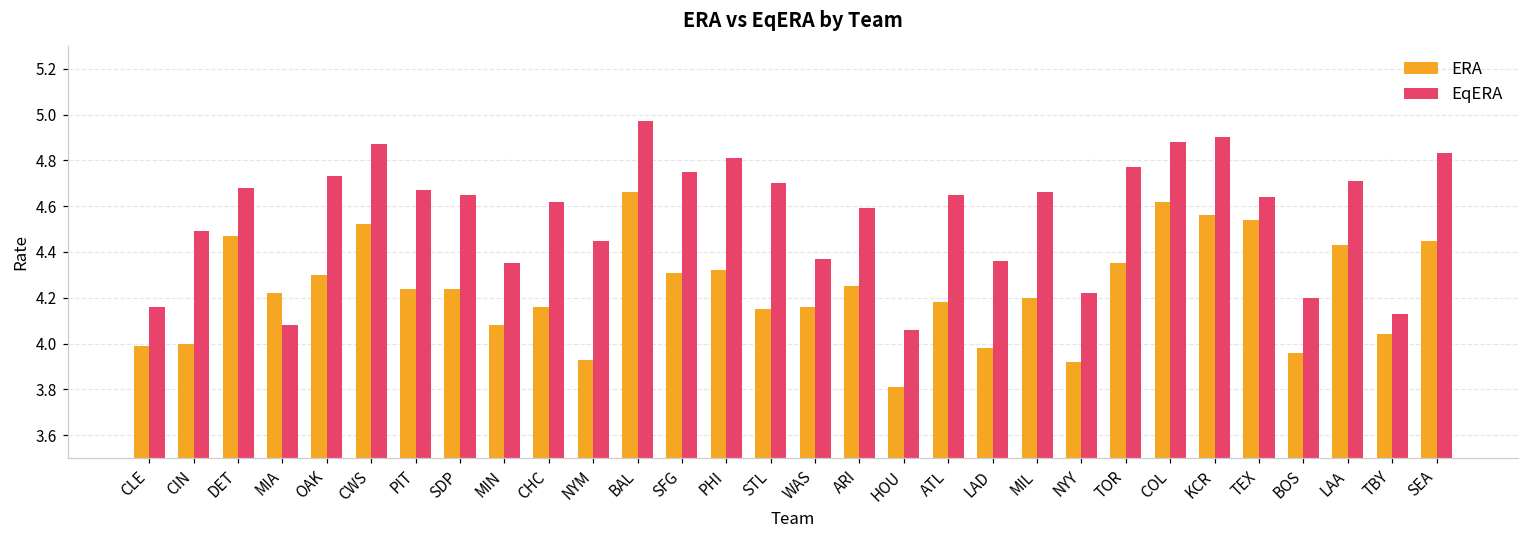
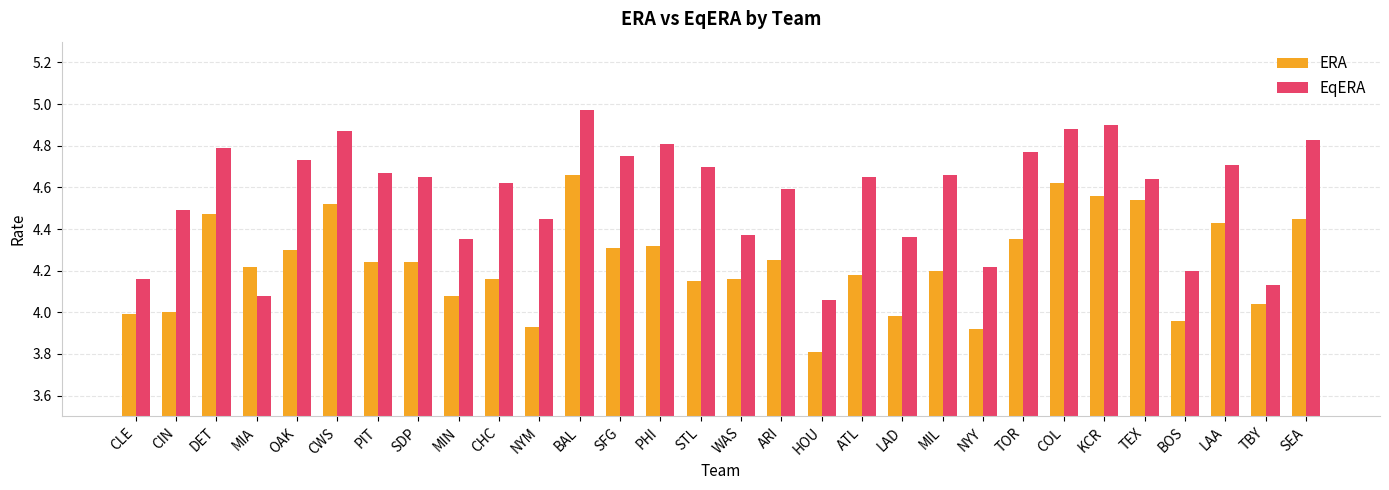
EqERA, DET: 4.68 -> 4.79
